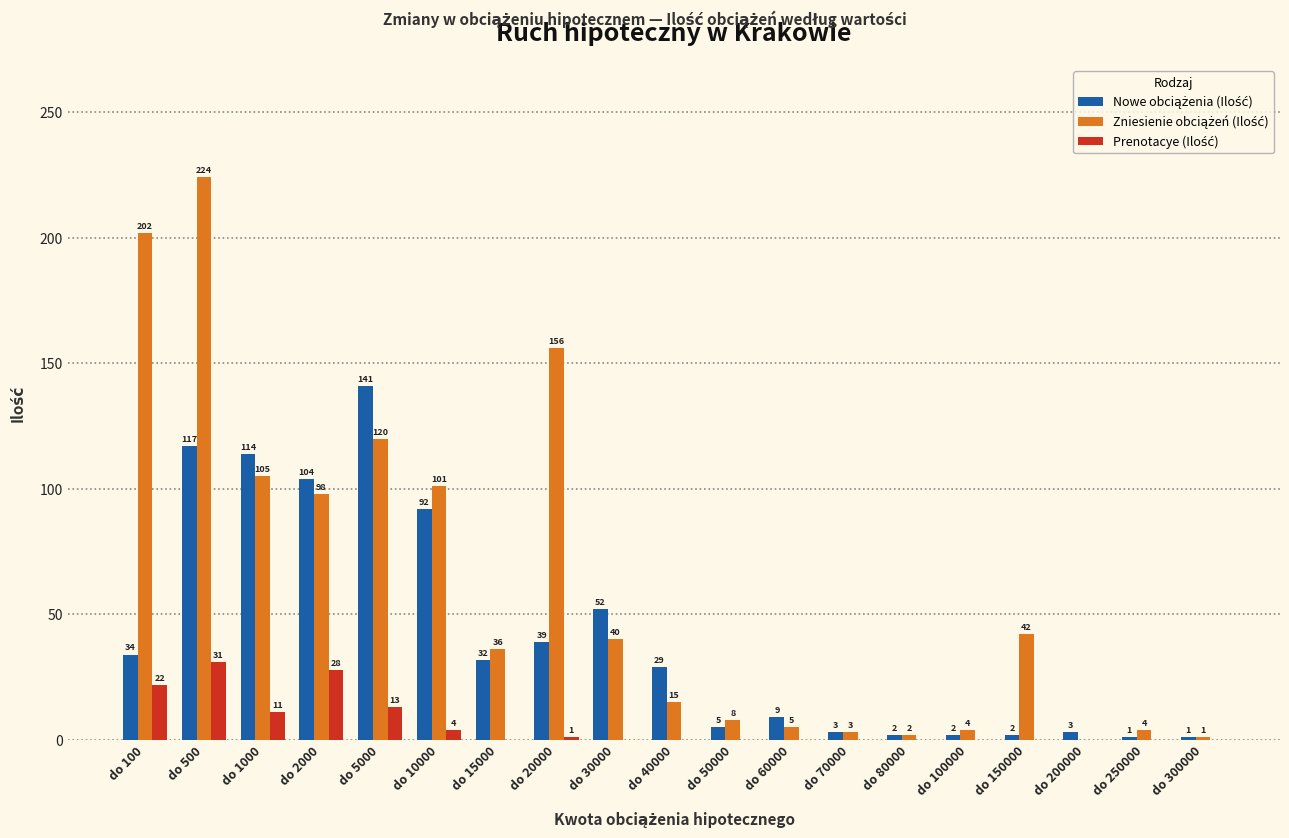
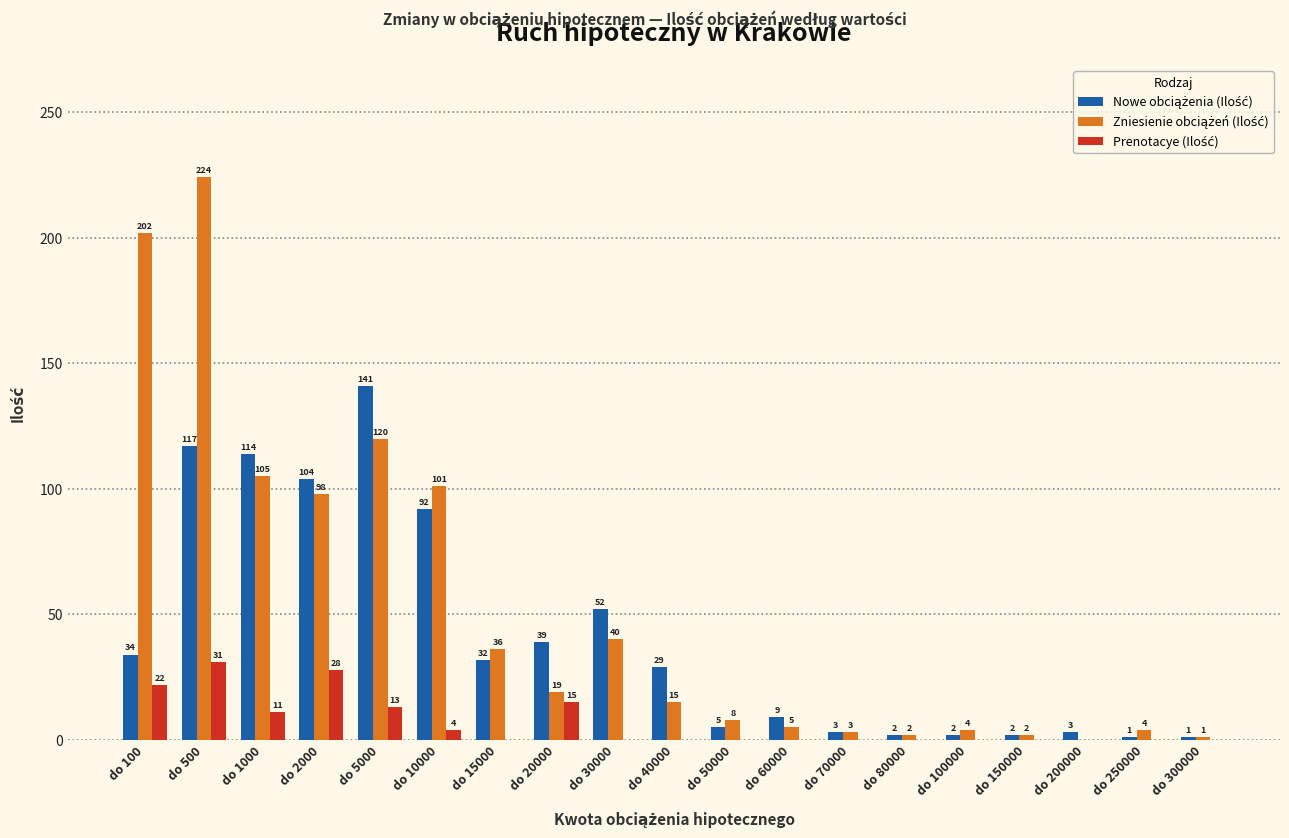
Zniesienie obciążeń (Ilość), do 20000: 156 -> 19
Prenotacye (Ilość), do 20000: 1 -> 15
Zniesienie obciążeń (Ilość), do 150000: 42 -> 2
